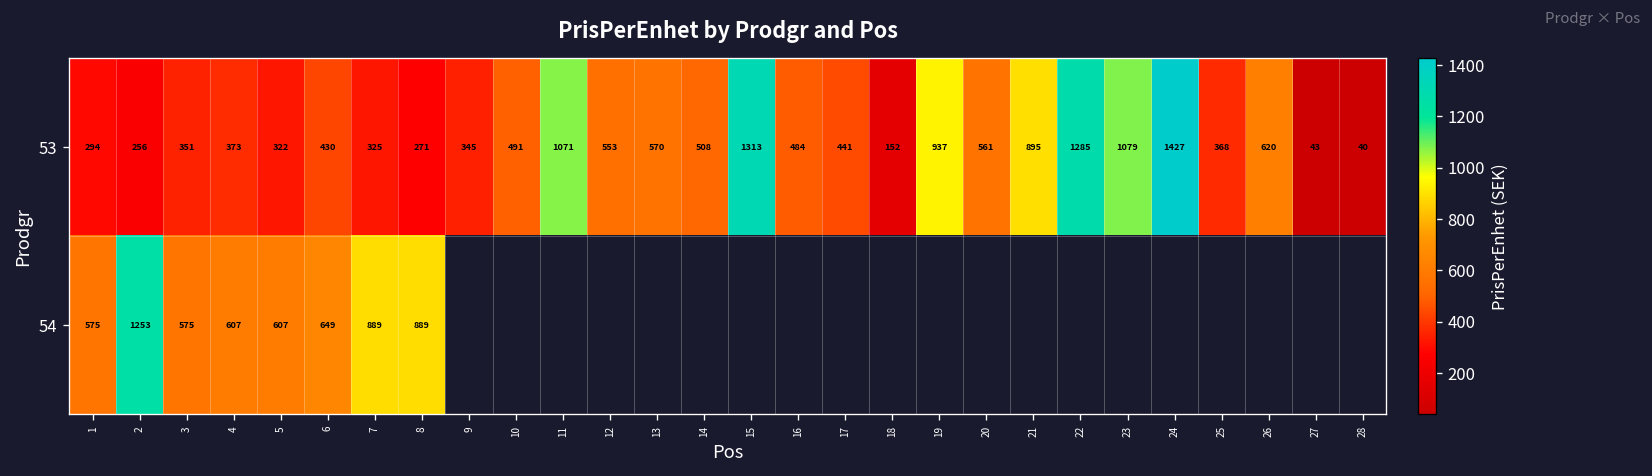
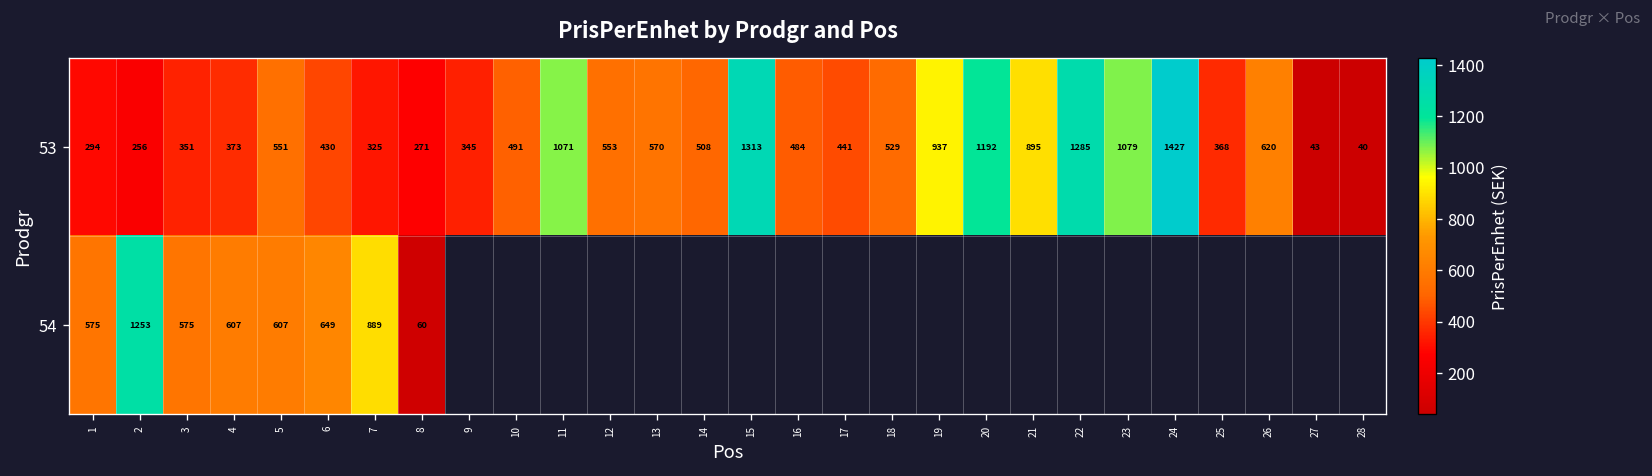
53, 5: 322 -> 551
53, 18: 152 -> 529
53, 20: 561 -> 1192
54, 8: 889 -> 60
